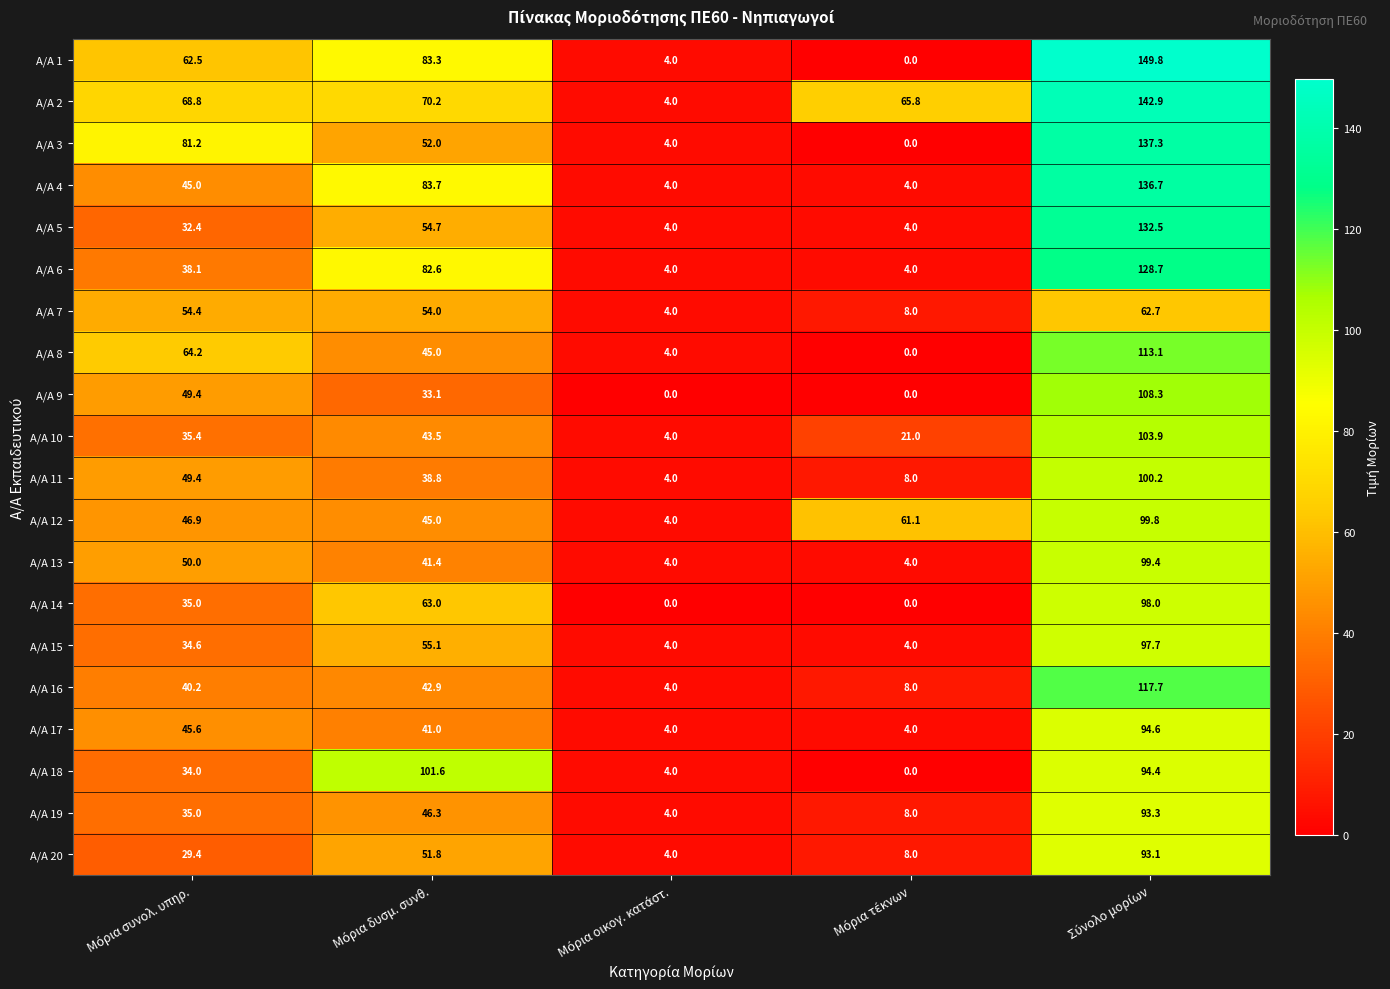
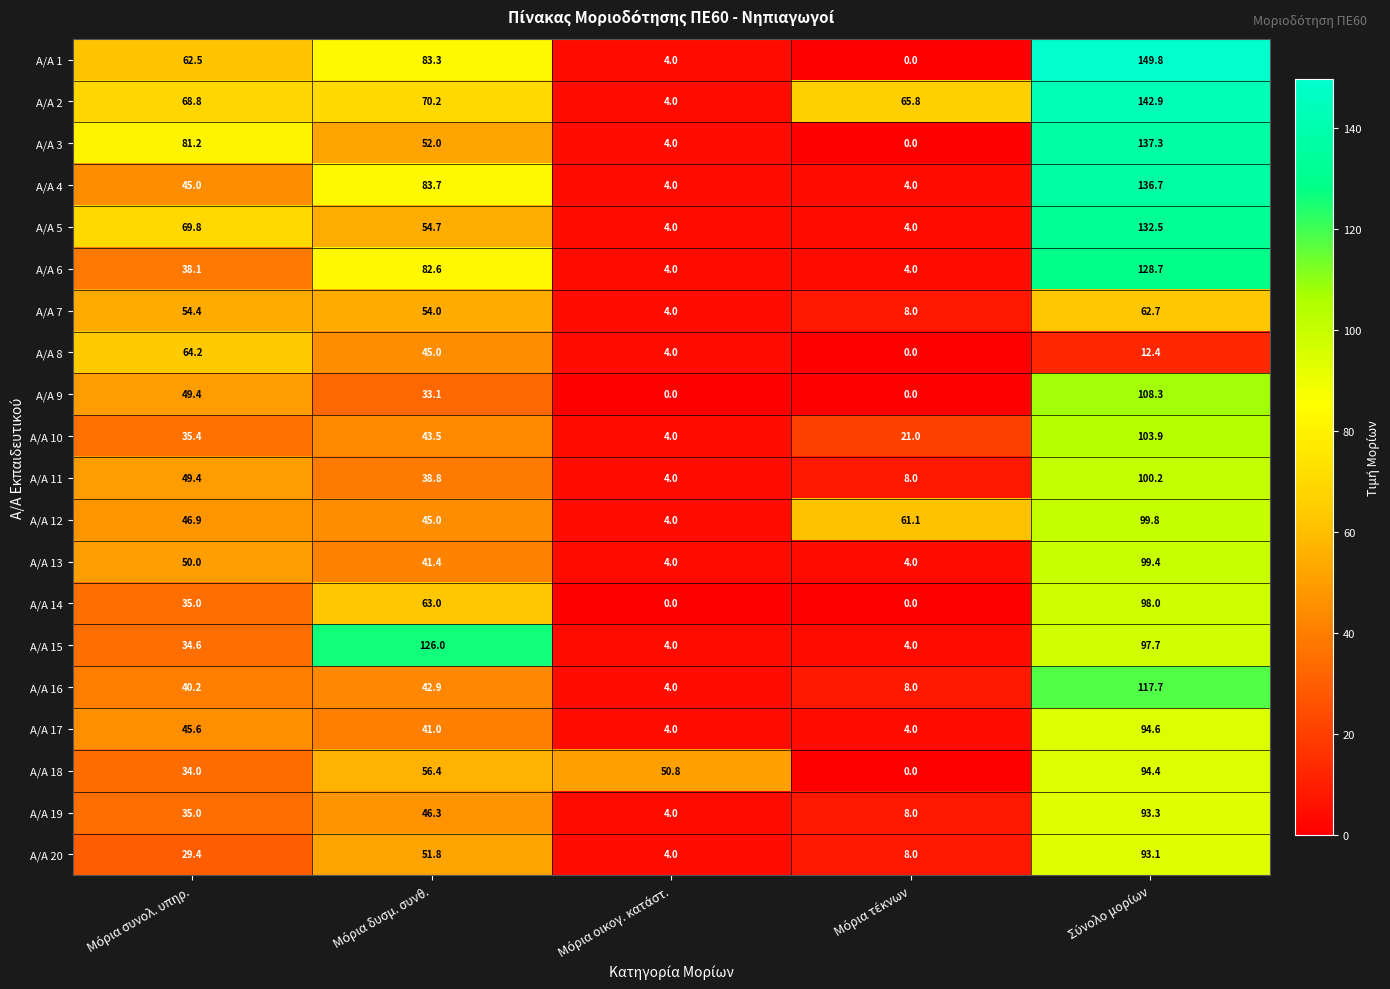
Α/Α 5, Μόρια συνολ. υπηρ.: 32.4 -> 69.8
Α/Α 8, Σύνολο μορίων: 113.1 -> 12.4
Α/Α 15, Μόρια δυσμ. συνθ.: 55.1 -> 126.0
Α/Α 18, Μόρια δυσμ. συνθ.: 101.6 -> 56.4
Α/Α 18, Μόρια οικογ. κατάστ.: 4.0 -> 50.8
